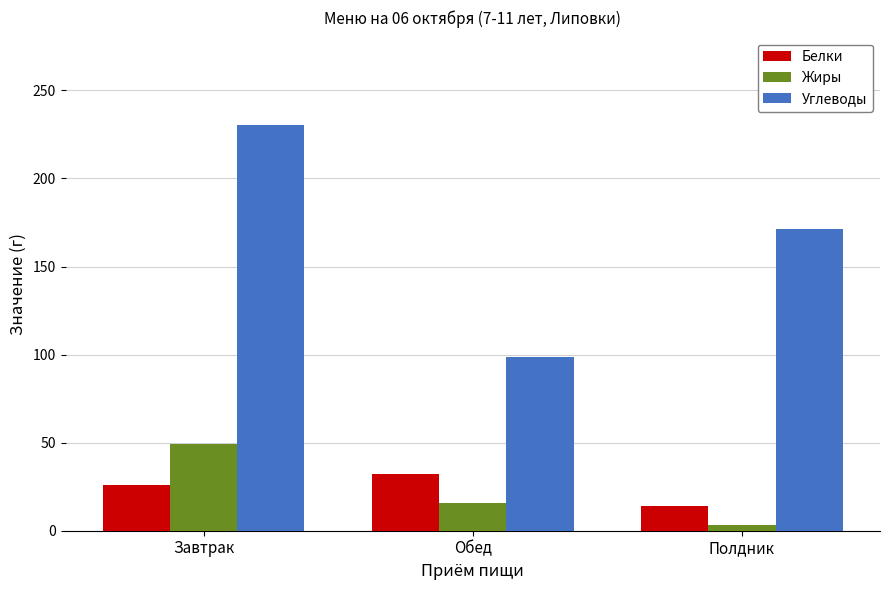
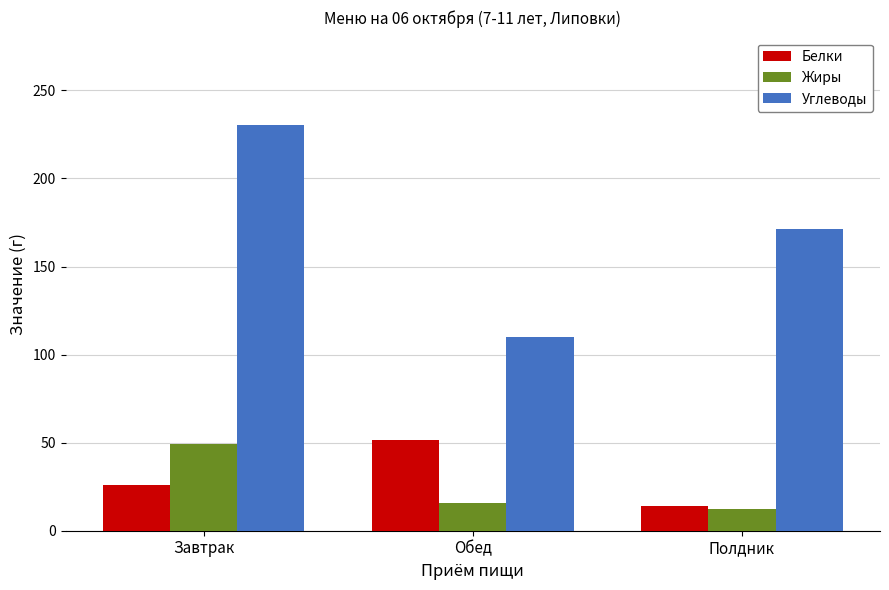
Белки, Обед: 32 -> 52
Углеводы, Обед: 99 -> 110
Жиры, Полдник: 3 -> 12
